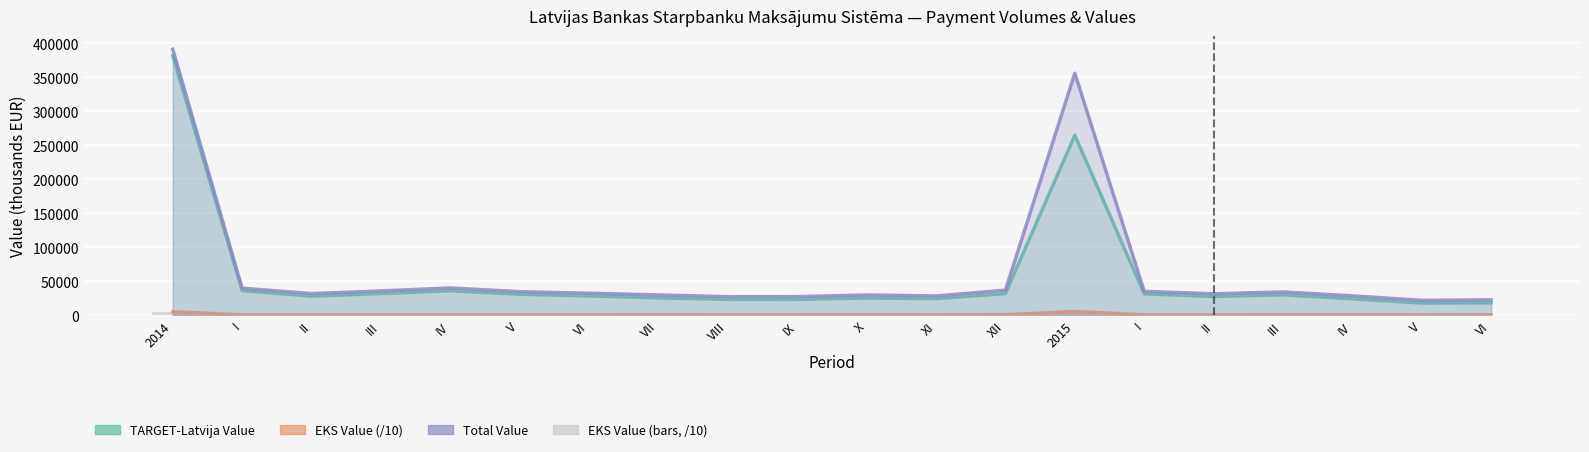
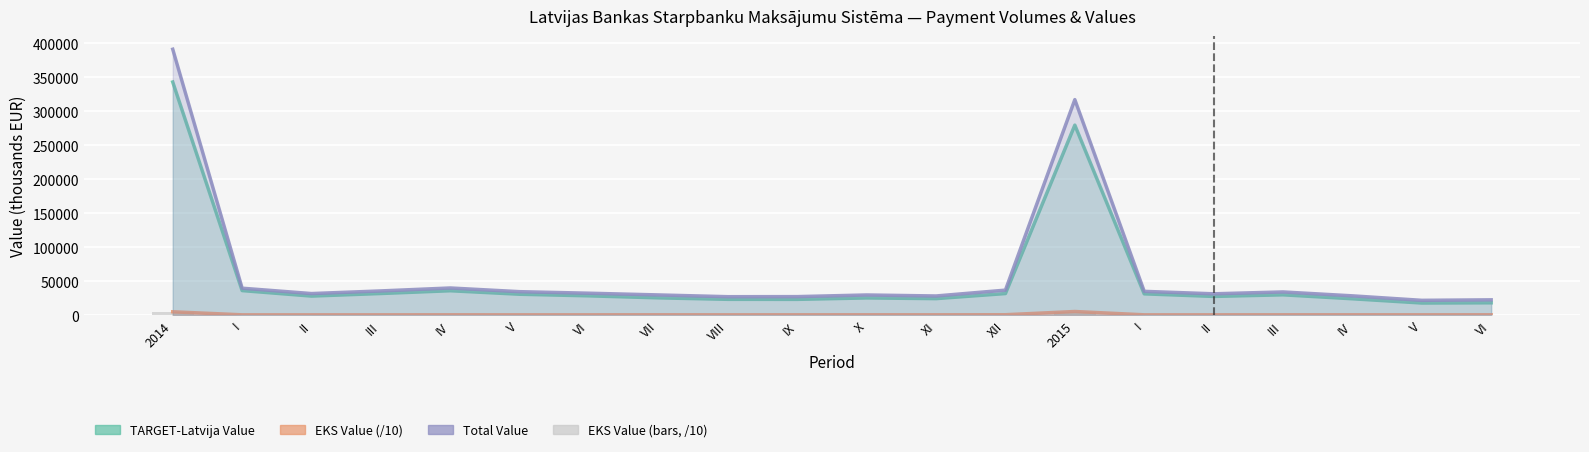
TARGET-Latvija Value, 2014: 380000 -> 340000
TARGET-Latvija Value, 2015: 260000 -> 280000
Total Value, 2015: 360000 -> 320000
